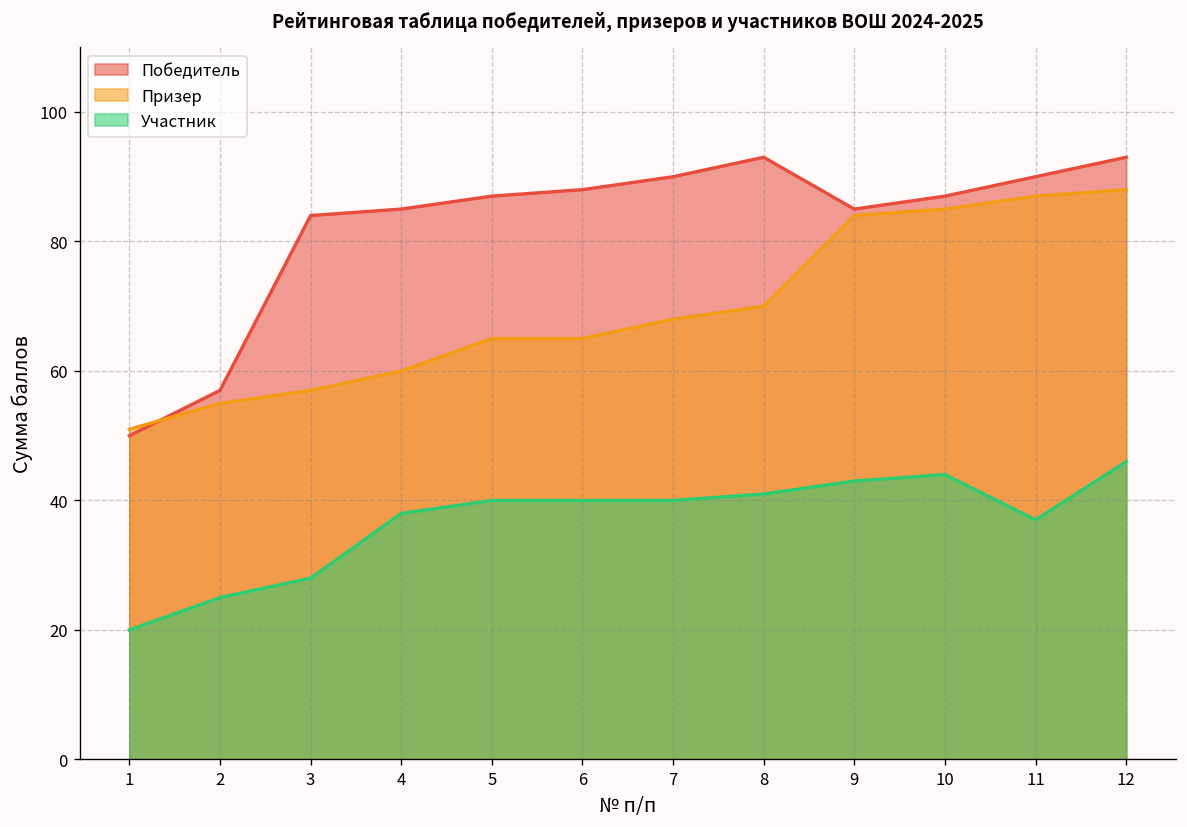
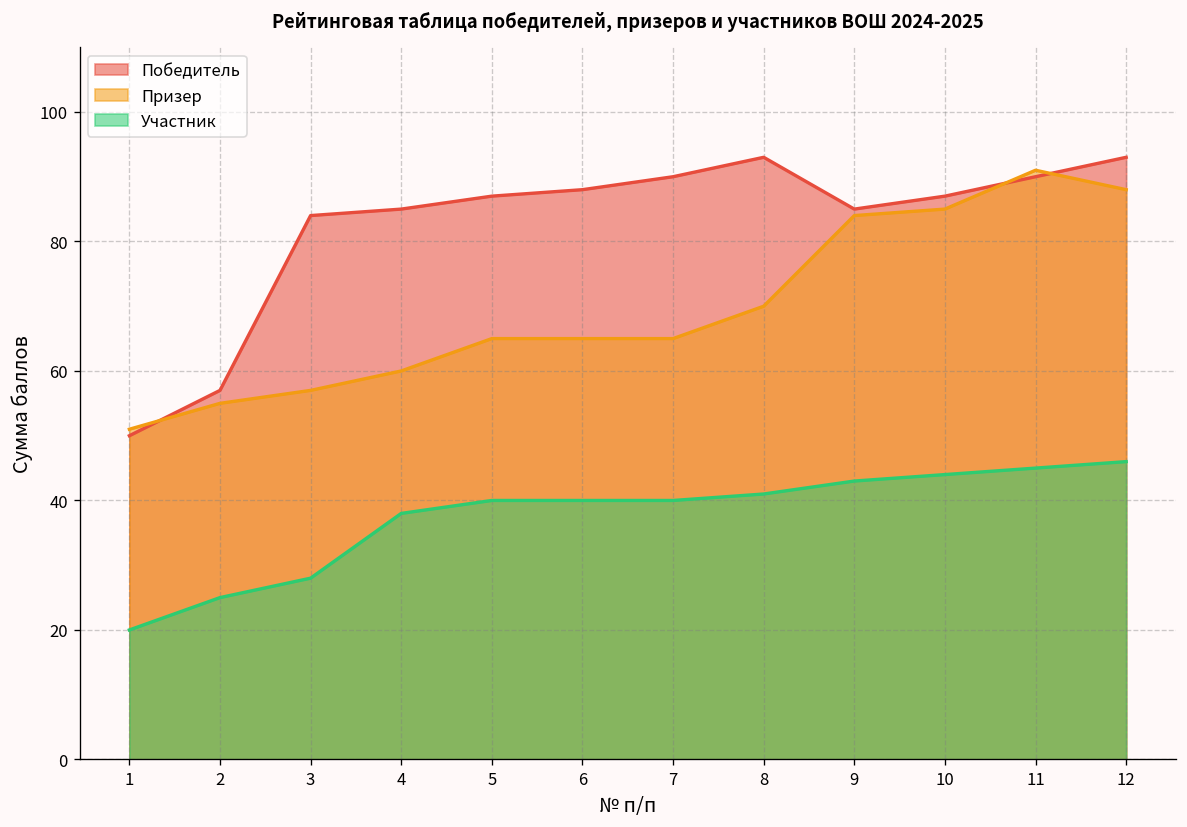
Призер, 7: 68 -> 65
Призер, 11: 87 -> 91
Участник, 11: 37 -> 45
